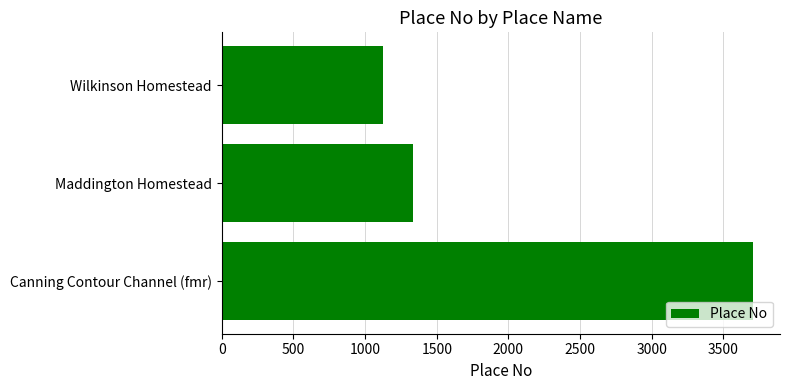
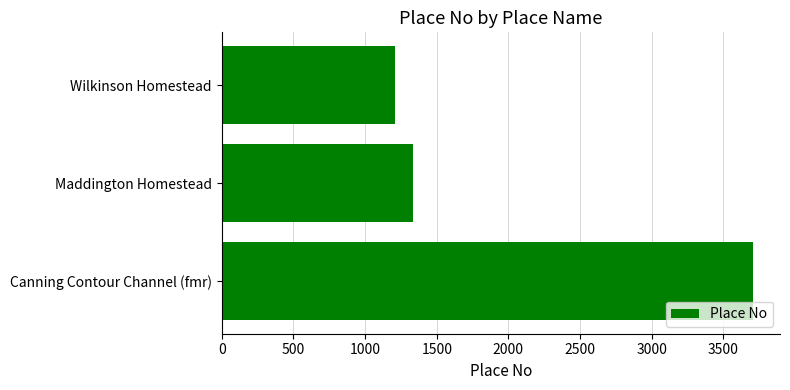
Wilkinson Homestead: 1130 -> 1210
